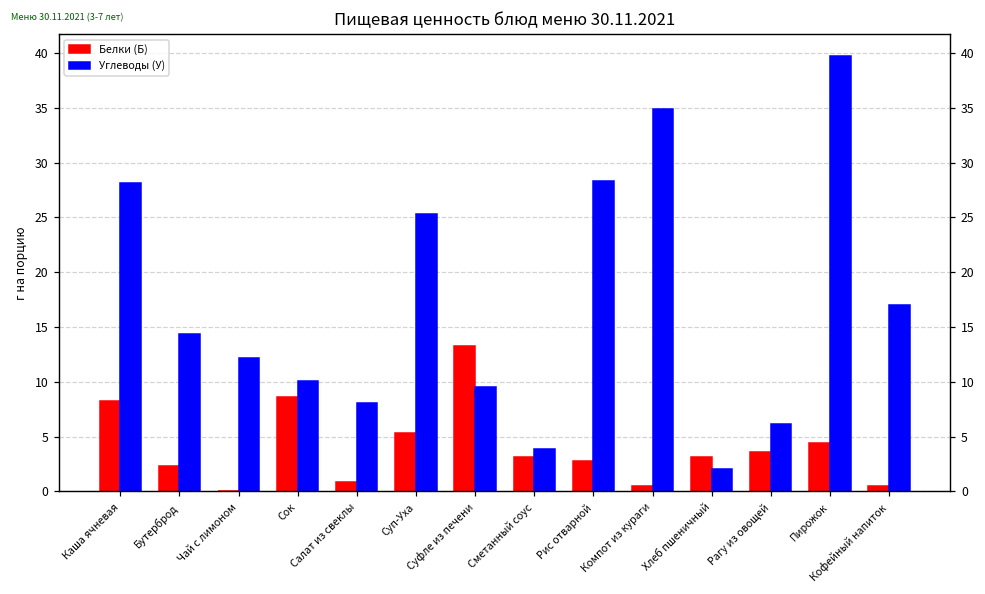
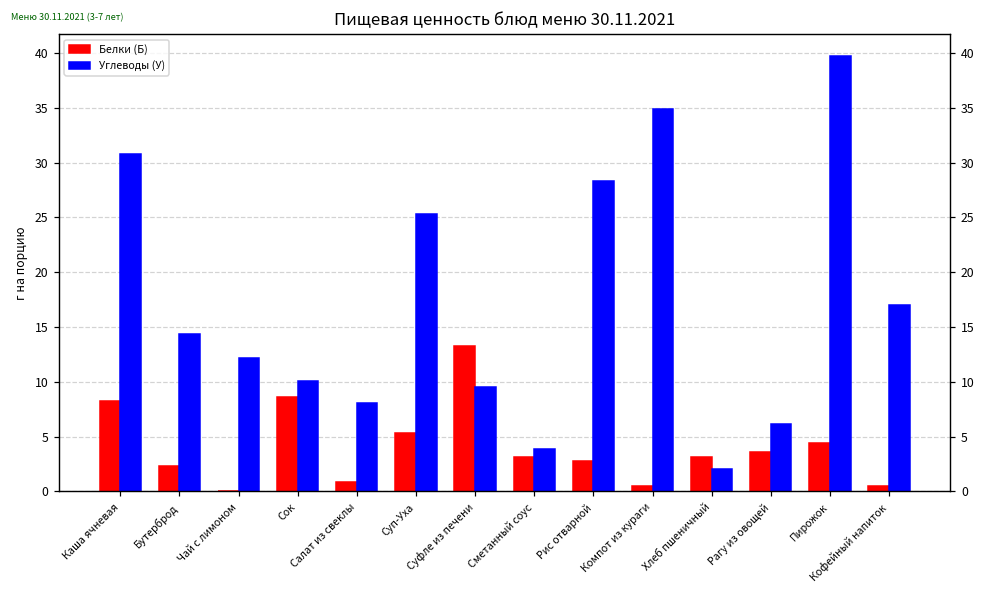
Углеводы (У), Каша ячневая: 28 -> 31
